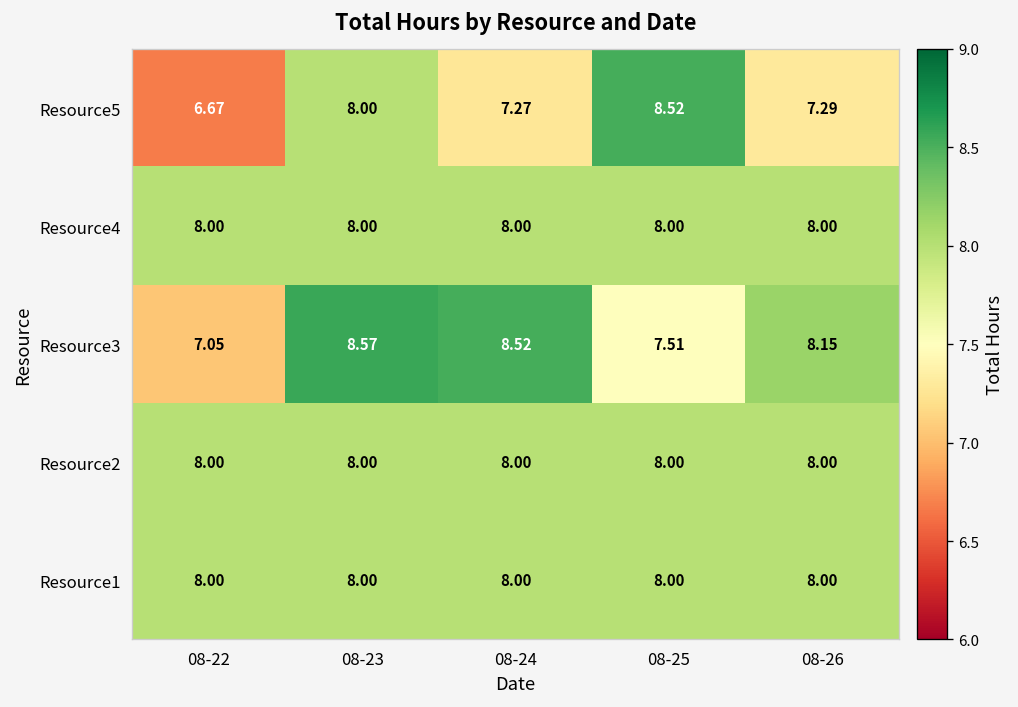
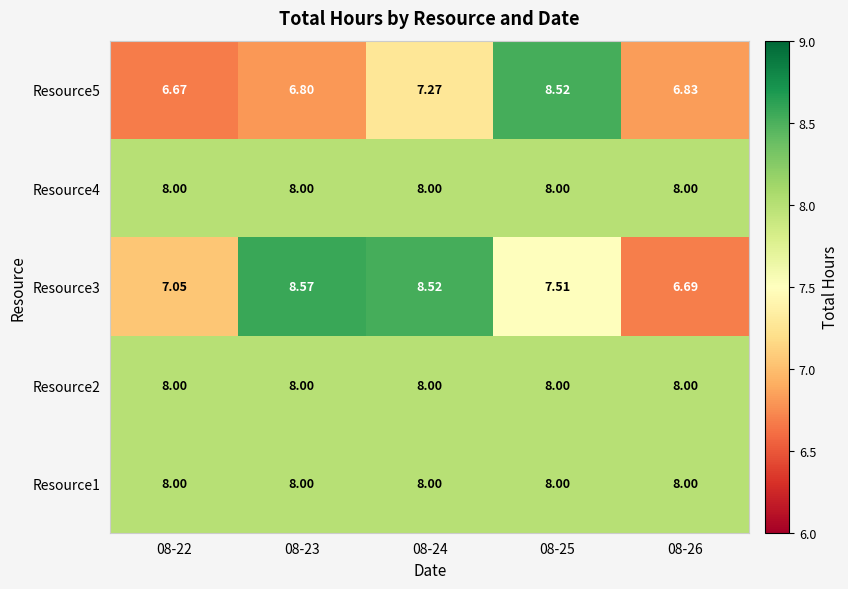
Resource5, 08-23: 8.00 -> 6.80
Resource5, 08-26: 7.29 -> 6.83
Resource3, 08-26: 8.15 -> 6.69
